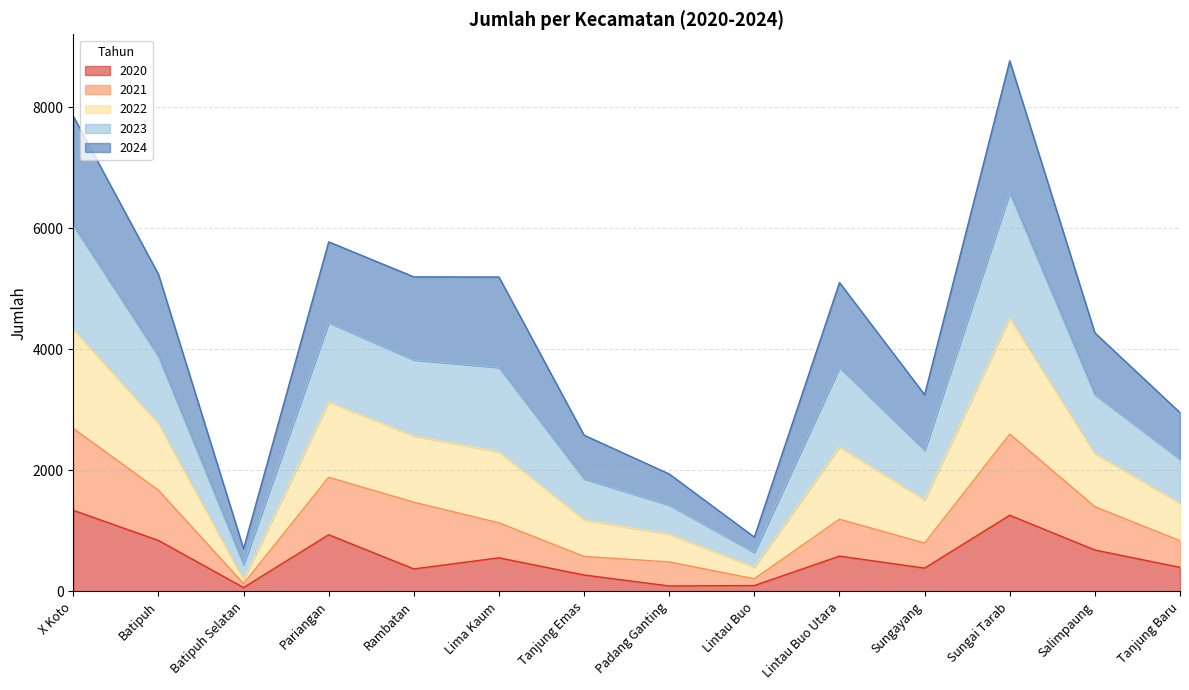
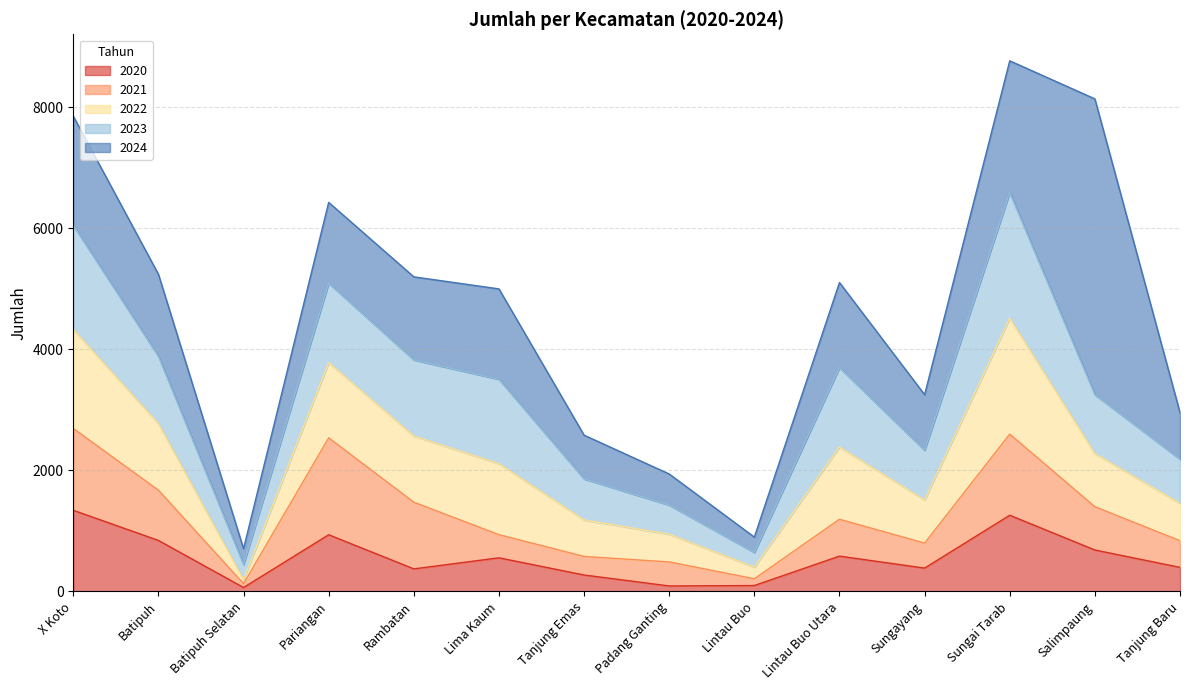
2021, Pariangan: 900 -> 1600
2021, Lima Kaum: 600 -> 400
2024, Salimpaung: 1000 -> 4900
